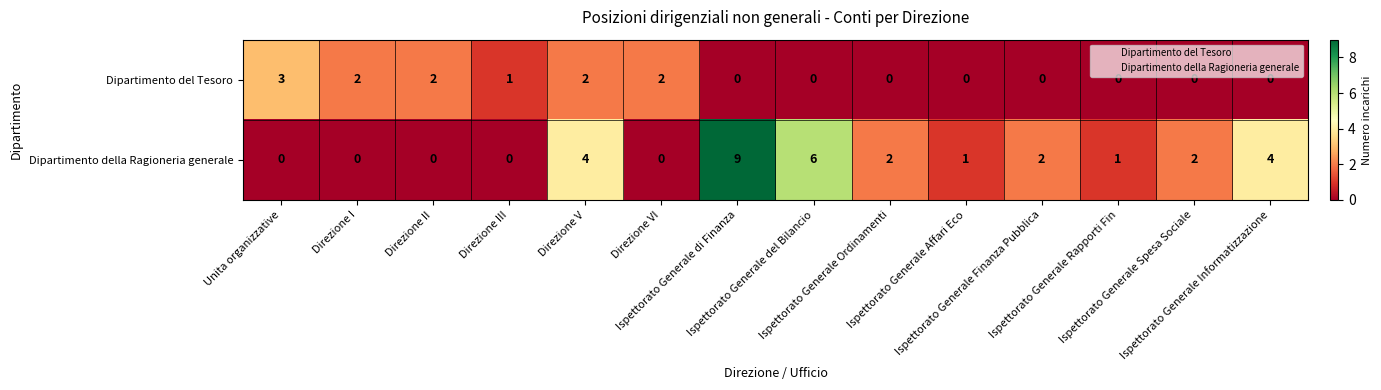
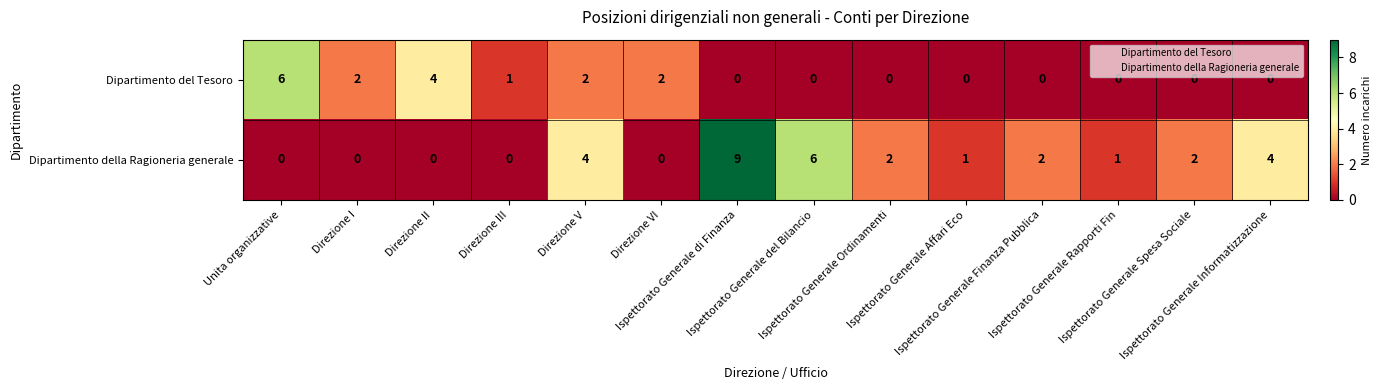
Dipartimento del Tesoro, Unita organizzative: 3 -> 6
Dipartimento del Tesoro, Direzione II: 2 -> 4
